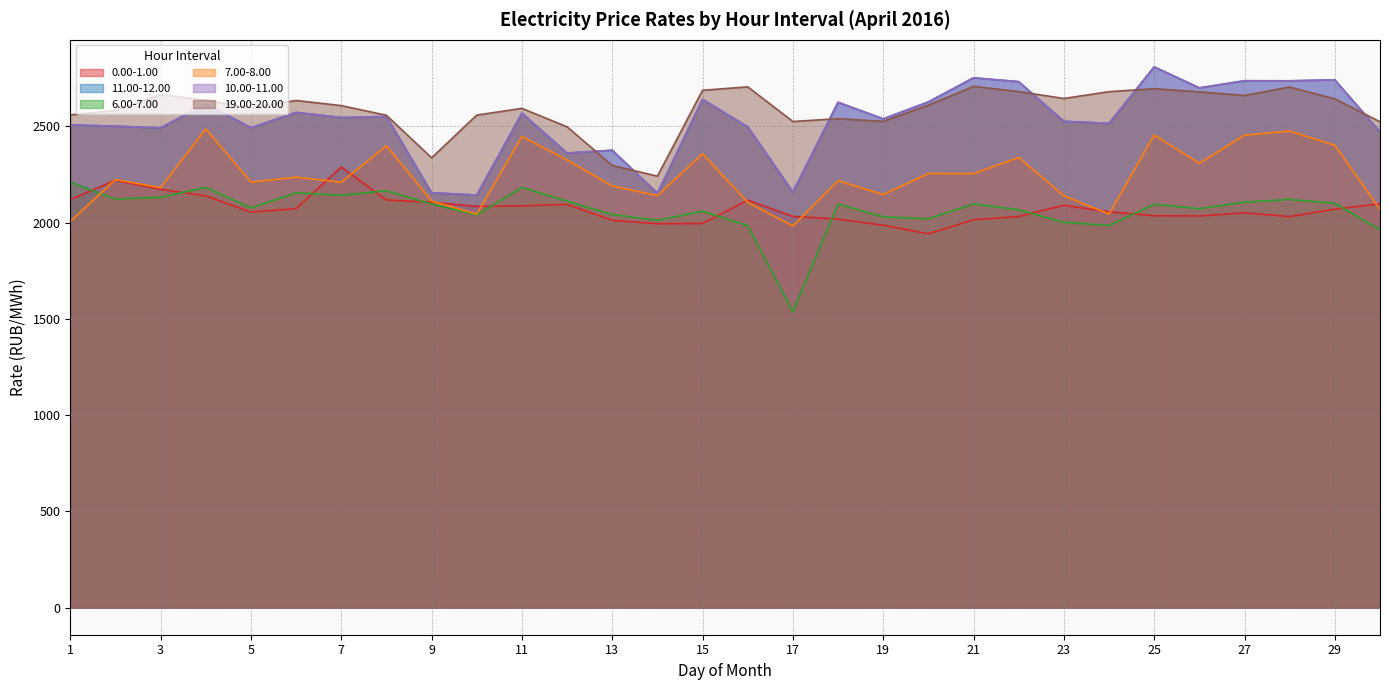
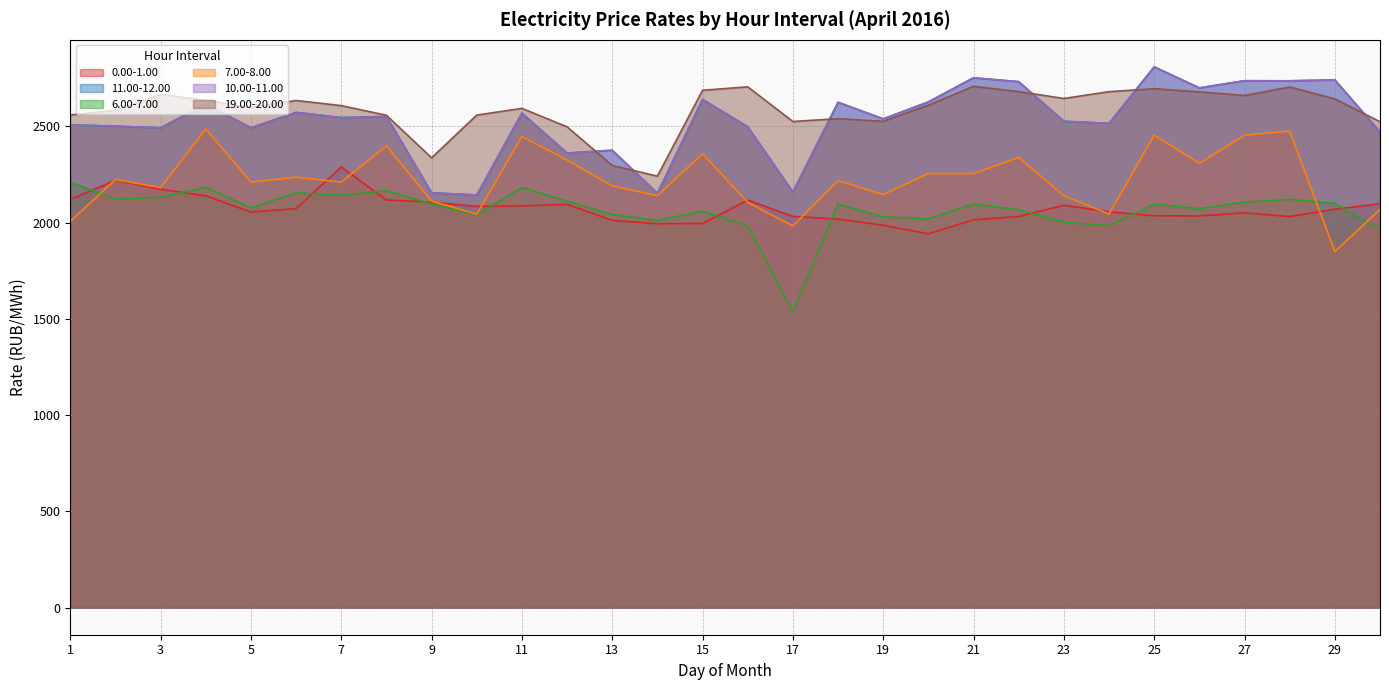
7.00-8.00, 29: 2400 -> 1850
